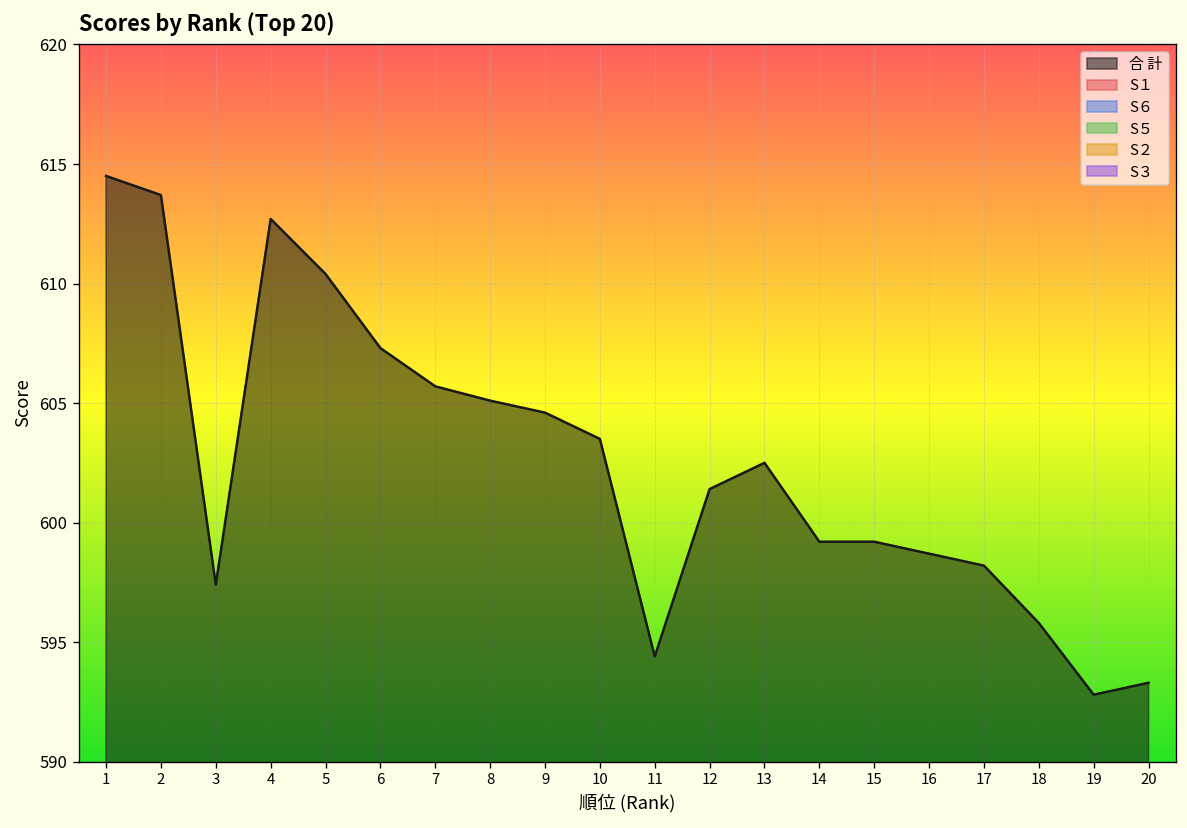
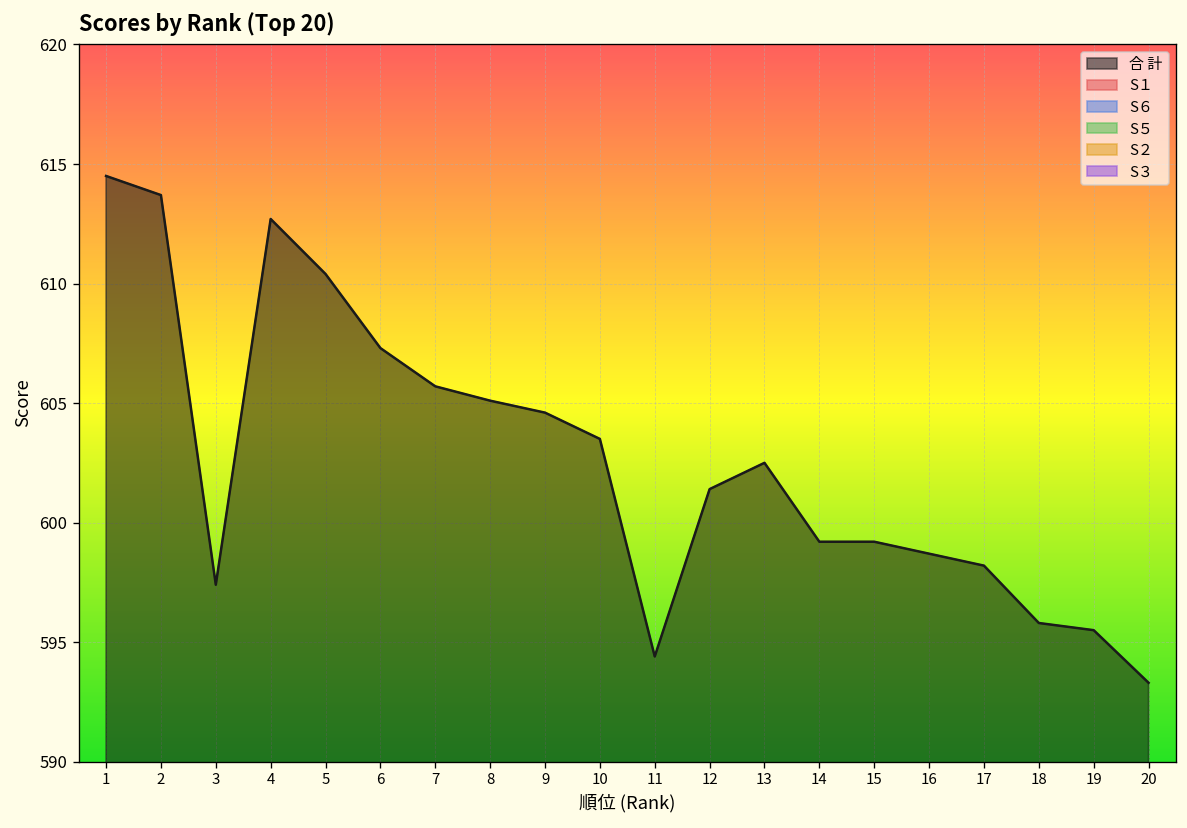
合 計, 19: 592.8 -> 595.5
